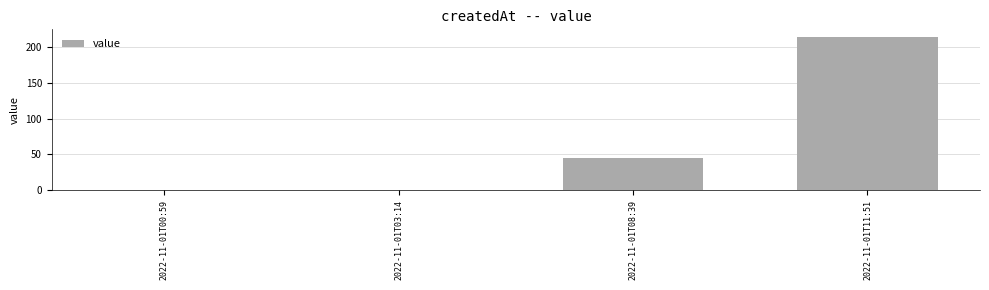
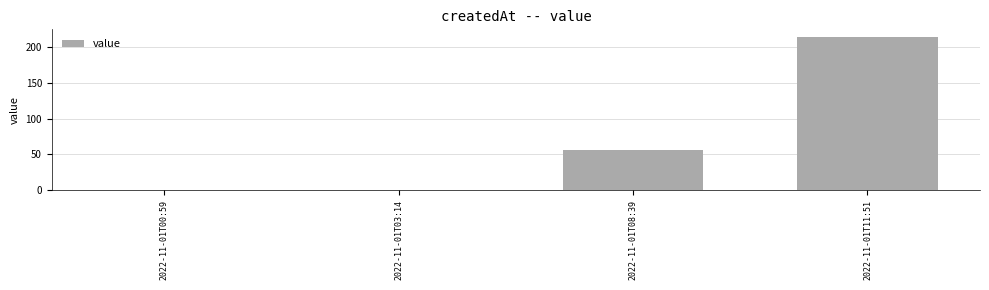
2022-11-01T08:39: 40 -> 60
